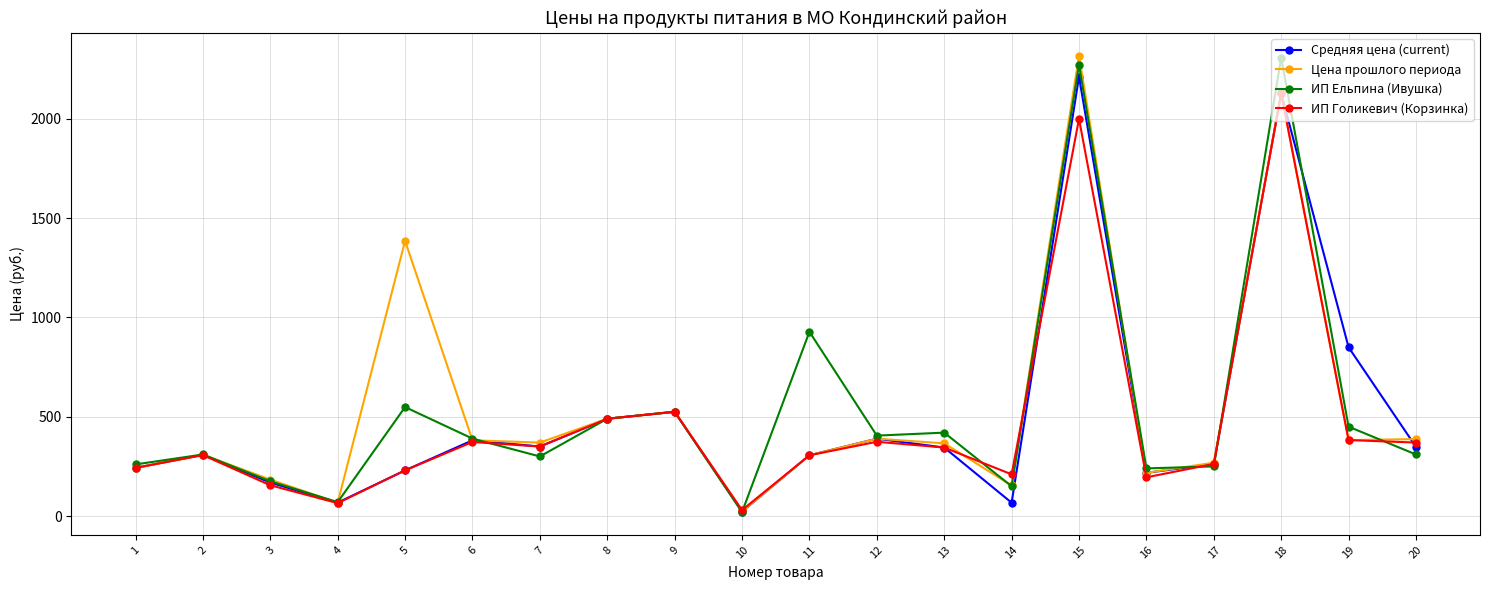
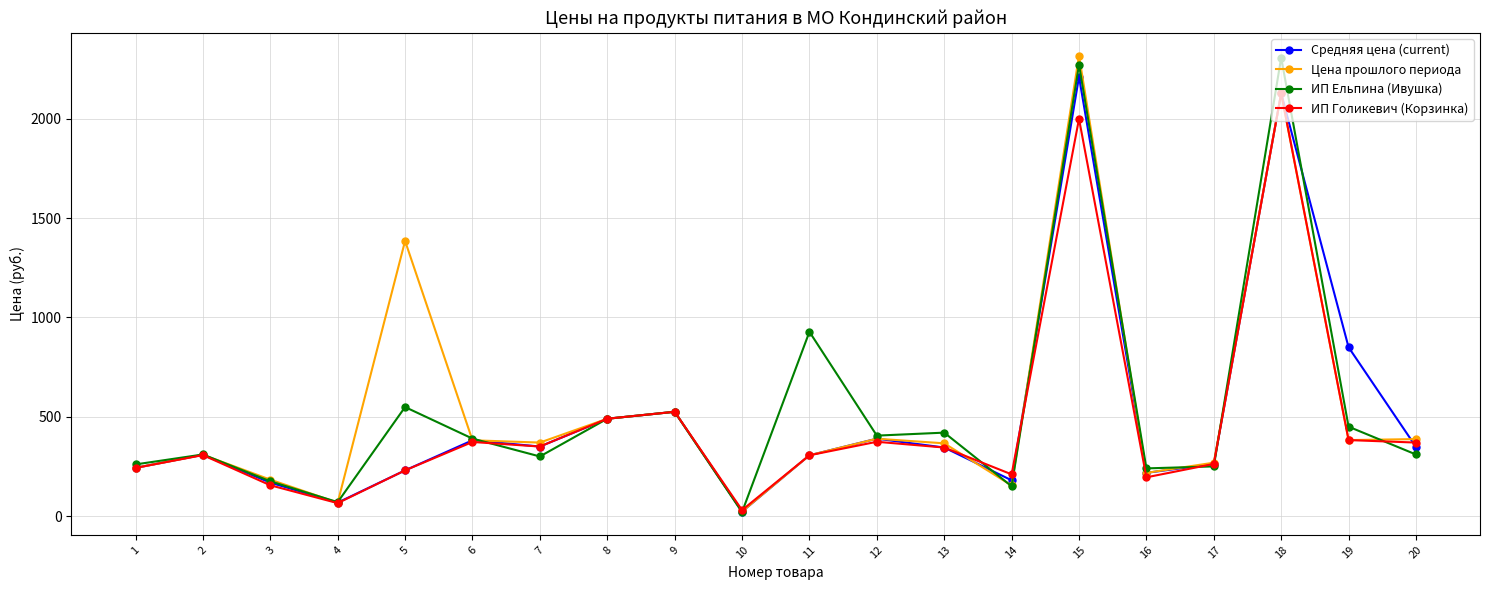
Средняя цена (current), 14: 70 -> 180
